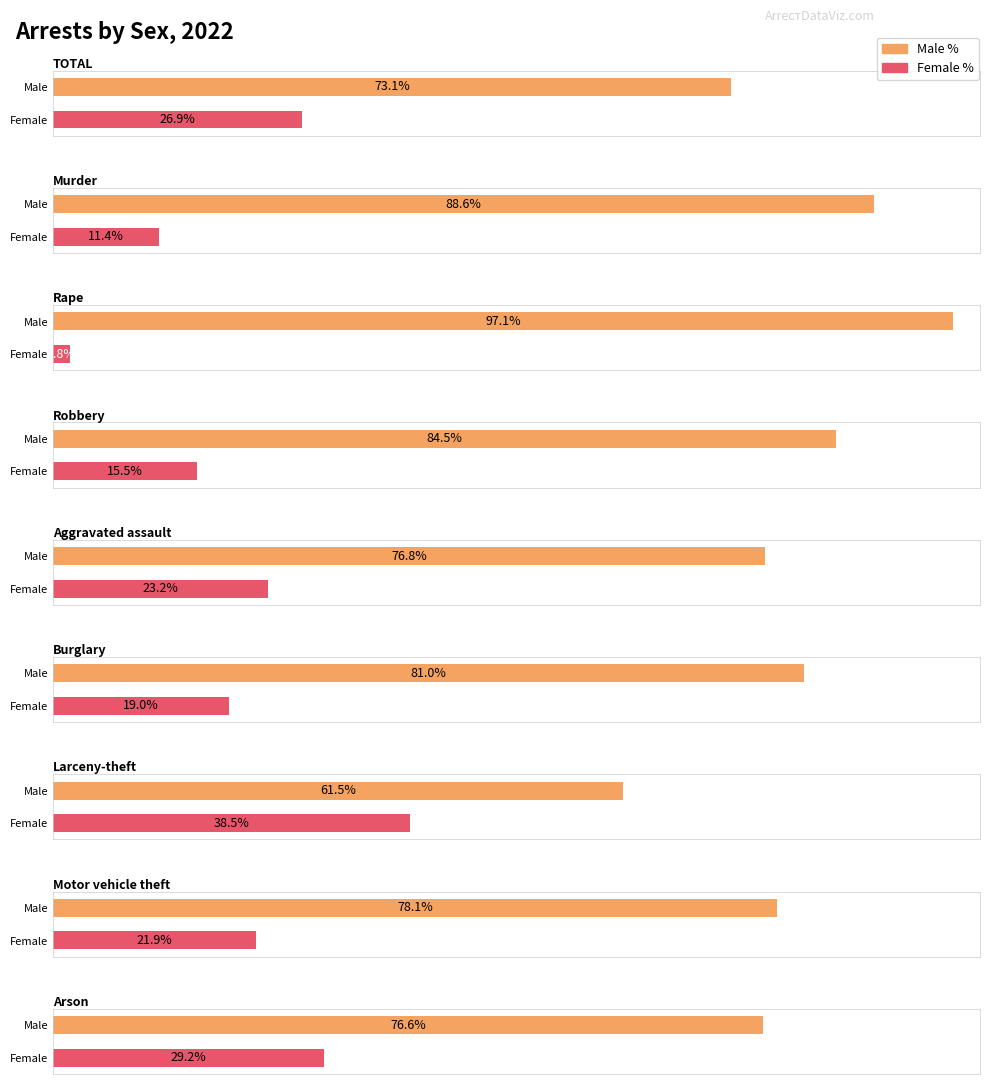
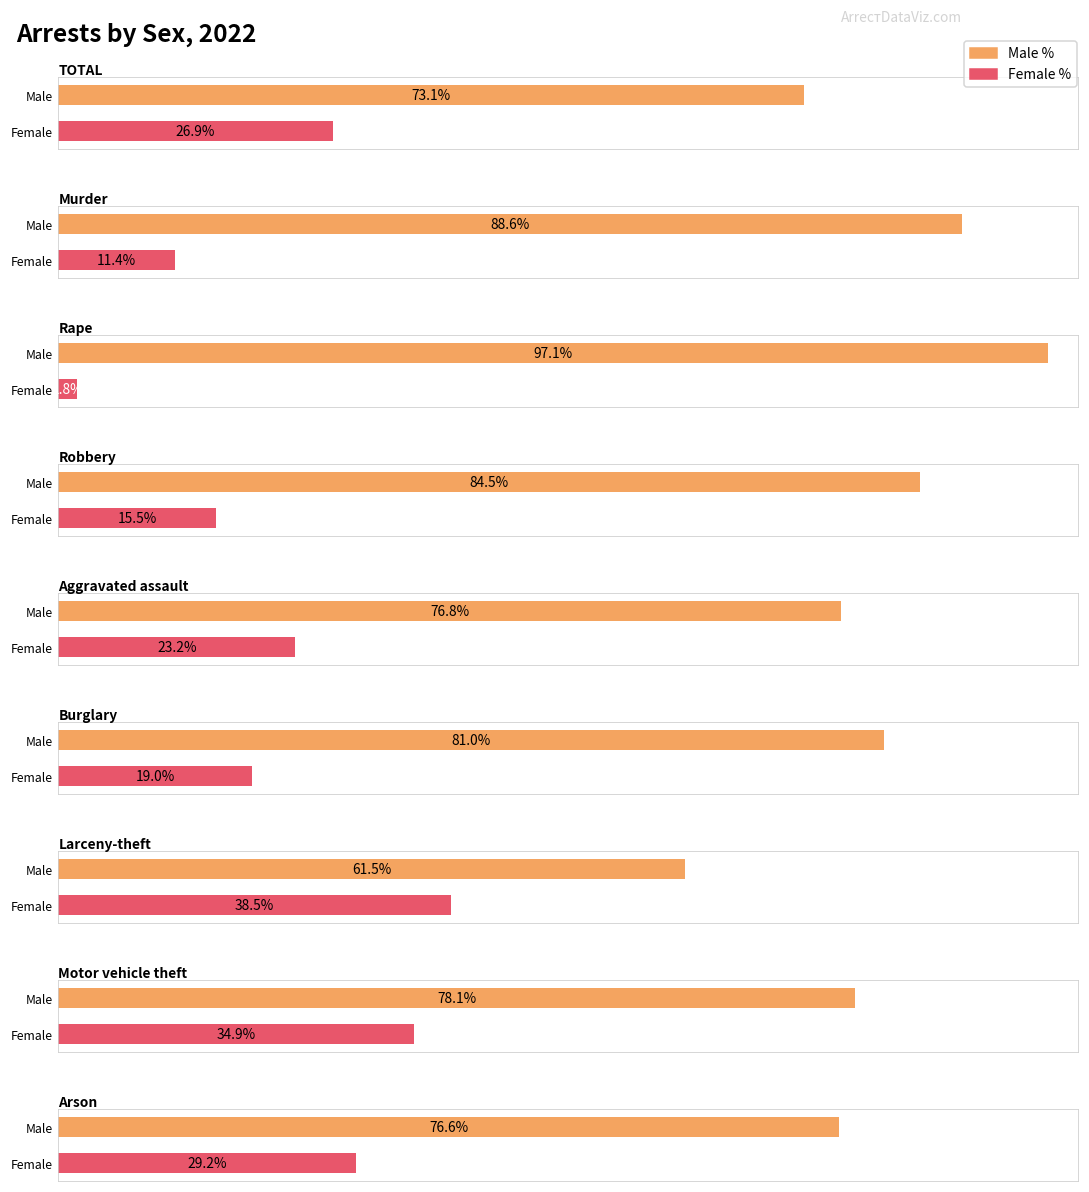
Motor vehicle theft, Female: 21.9% -> 34.9%
